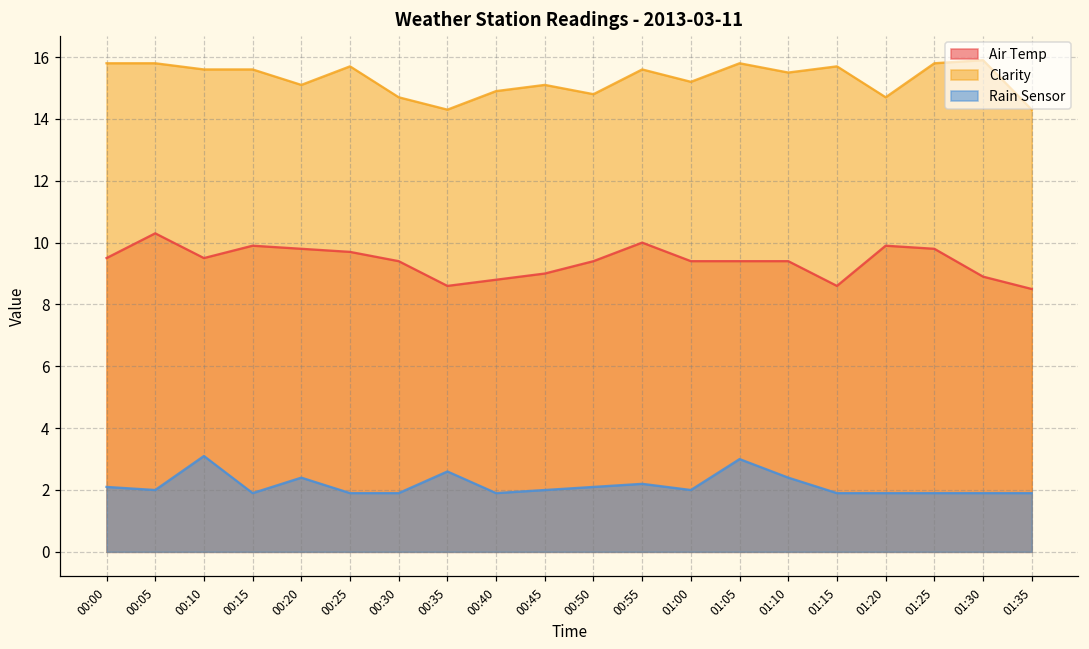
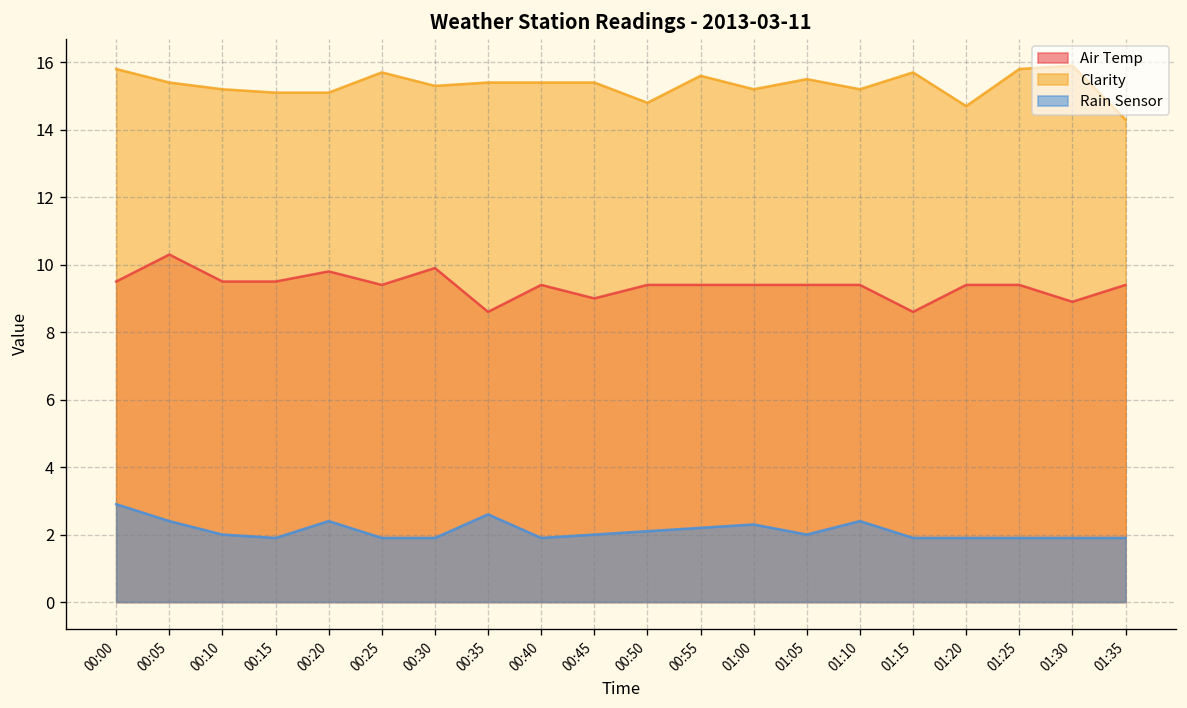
Rain Sensor, 00:00: 2.1 -> 2.9
Clarity, 00:05: 15.8 -> 15.4
Rain Sensor, 00:05: 2.0 -> 2.4
Clarity, 00:10: 15.6 -> 15.2
Rain Sensor, 00:10: 3.1 -> 2.0
Air Temp, 00:15: 9.9 -> 9.5
Clarity, 00:15: 15.6 -> 15.1
Air Temp, 00:25: 9.7 -> 9.4
Air Temp, 00:30: 9.4 -> 9.9
Clarity, 00:30: 14.7 -> 15.3
Clarity, 00:35: 14.3 -> 15.4
Air Temp, 00:40: 8.8 -> 9.4
Clarity, 00:40: 14.9 -> 15.4
Clarity, 00:45: 15.1 -> 15.4
Air Temp, 00:55: 10.0 -> 9.4
Rain Sensor, 01:00: 2.0 -> 2.3
Clarity, 01:05: 15.8 -> 15.5
Rain Sensor, 01:05: 3 -> 2
Clarity, 01:10: 15.5 -> 15.2
Air Temp, 01:20: 9.9 -> 9.4
Air Temp, 01:25: 9.8 -> 9.4
Air Temp, 01:35: 8.5 -> 9.4
